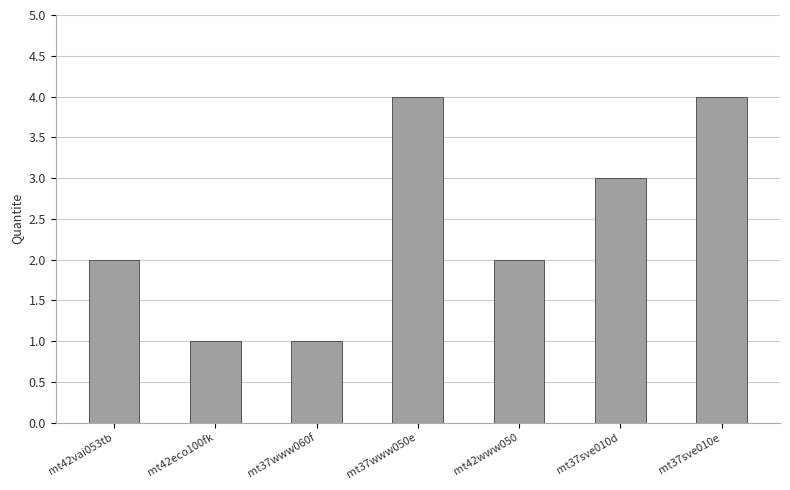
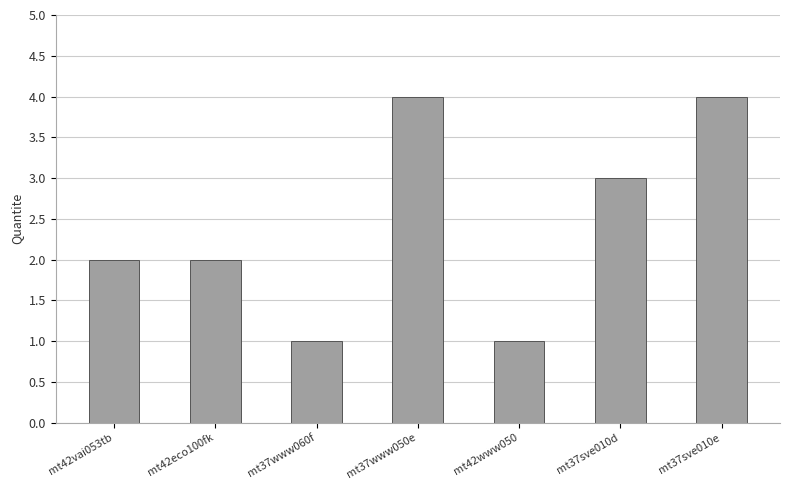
mt42eco100fk: 1 -> 2
mt42www050: 2 -> 1
